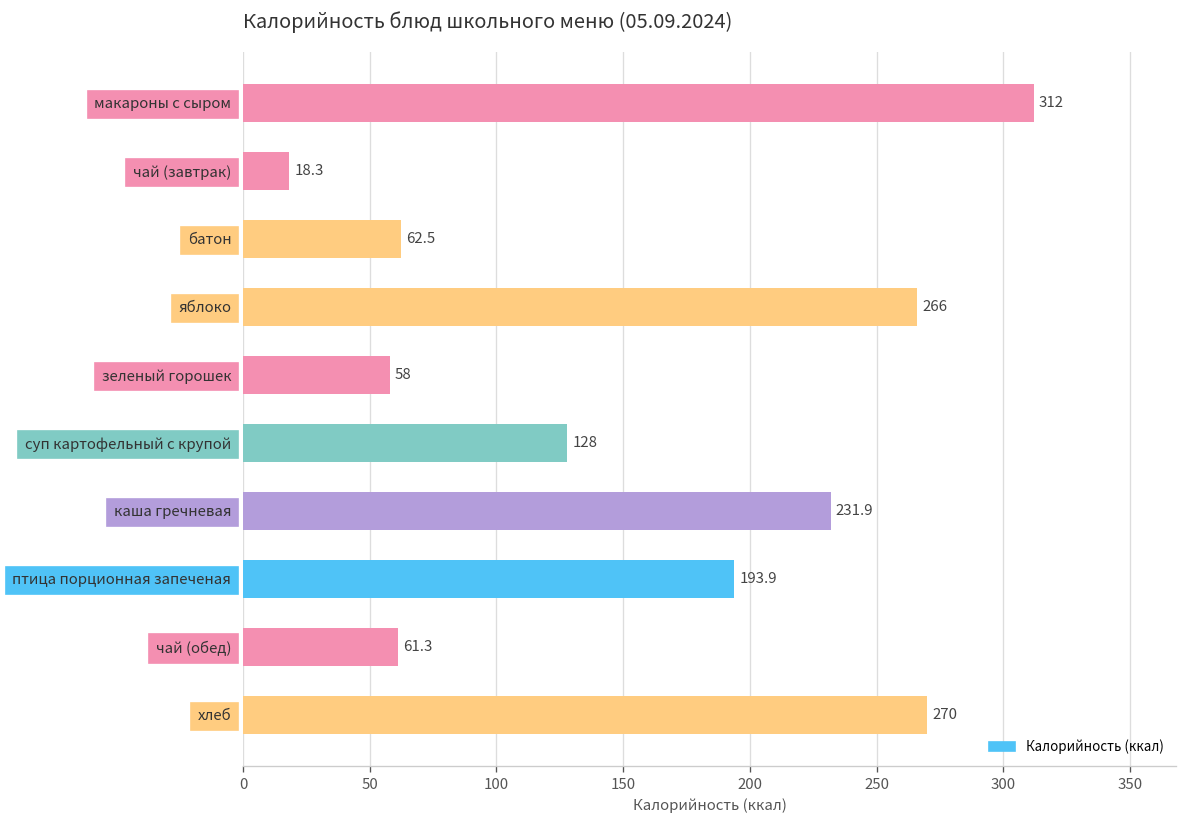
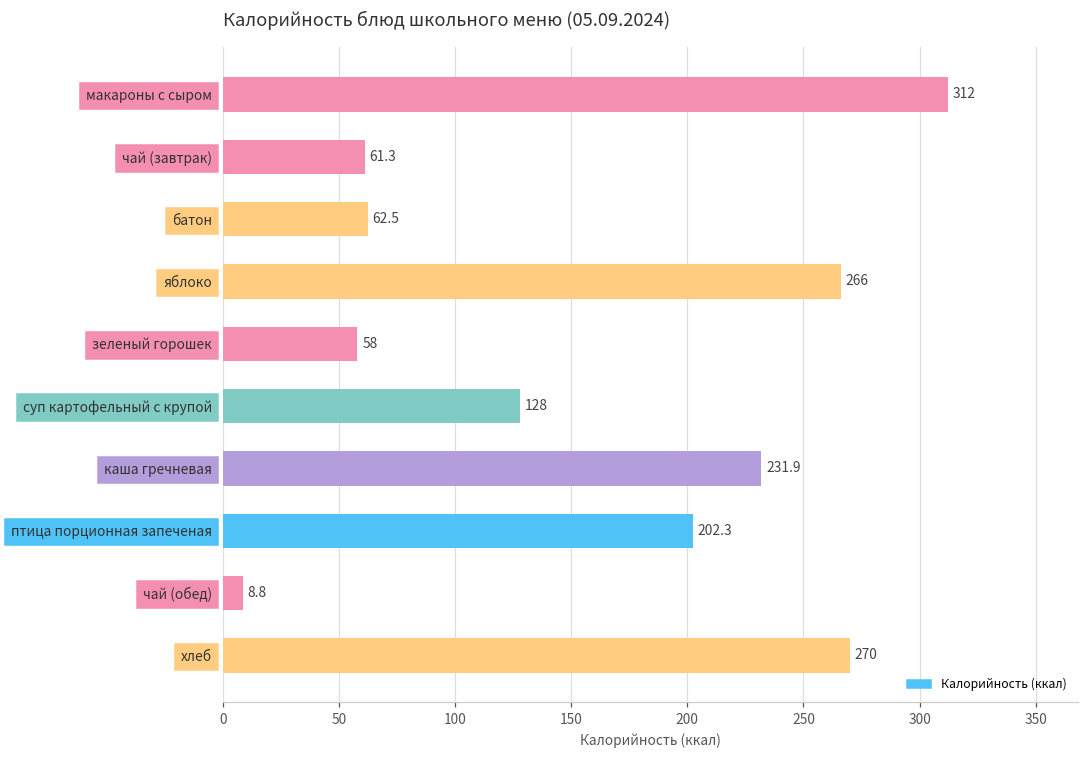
чай (завтрак): 18.3 -> 61.3
птица порционная запеченая: 193.9 -> 202.3
чай (обед): 61.3 -> 8.8
